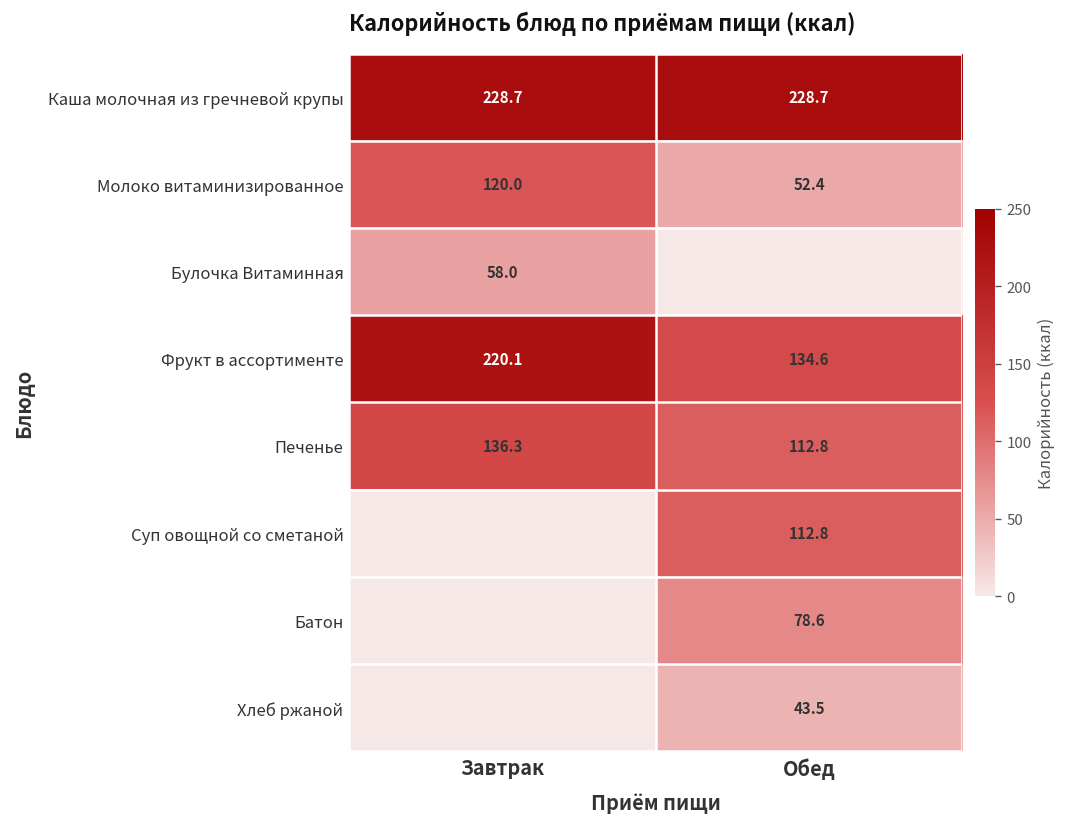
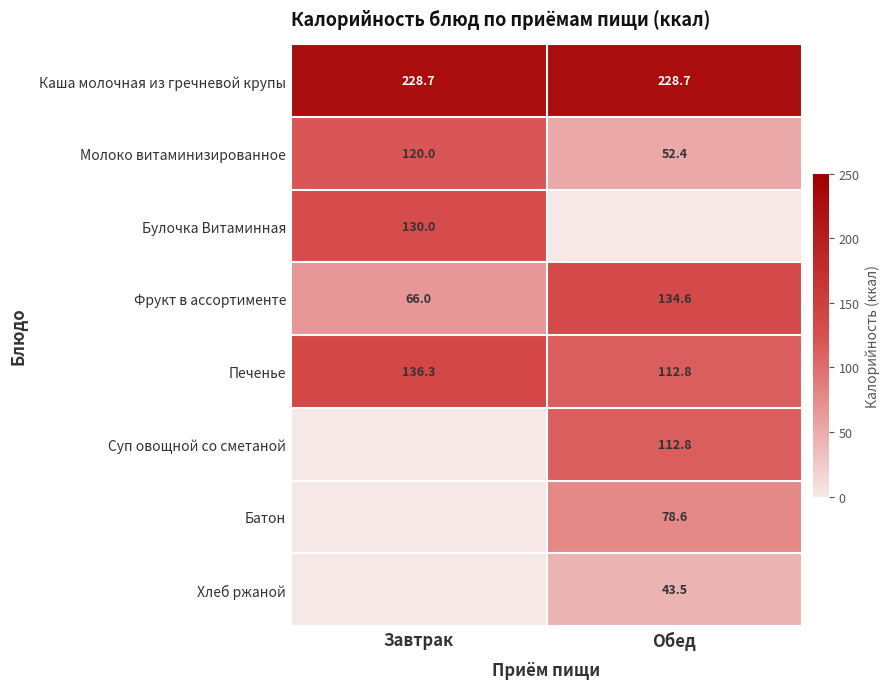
Булочка Витаминная, Завтрак: 58.0 -> 130.0
Фрукт в ассортименте, Завтрак: 220.1 -> 66.0
